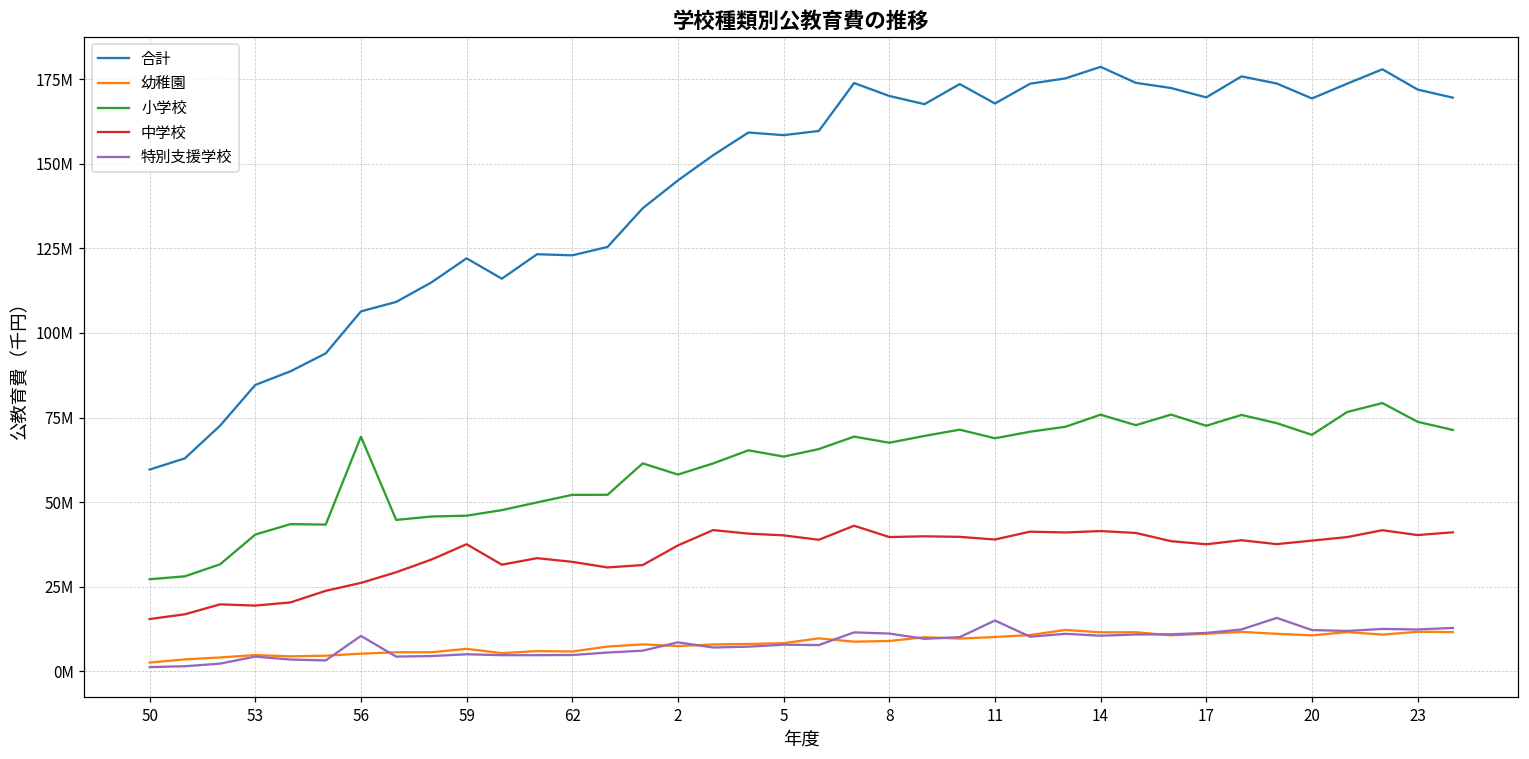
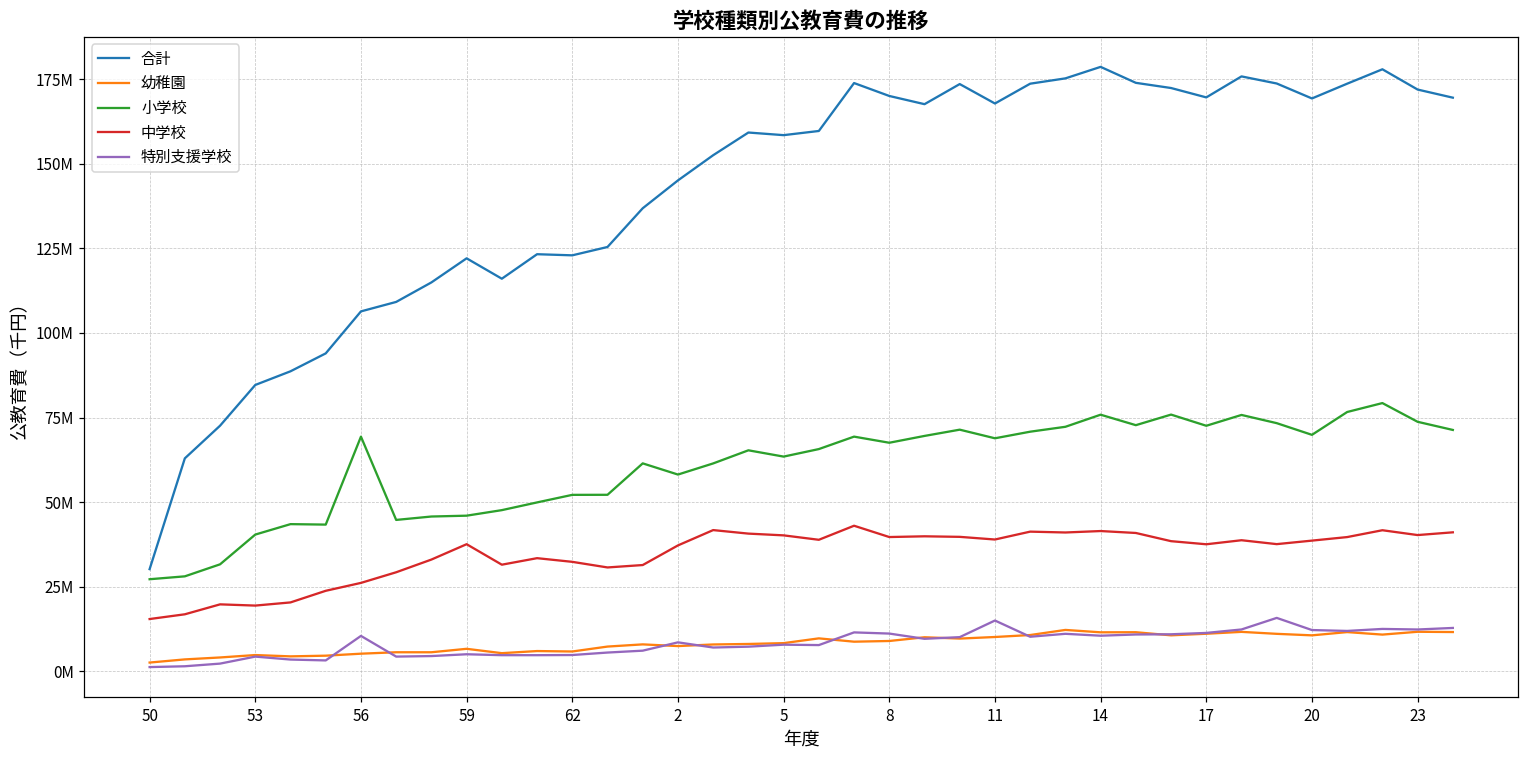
合計, 50: 60000000 -> 30000000
